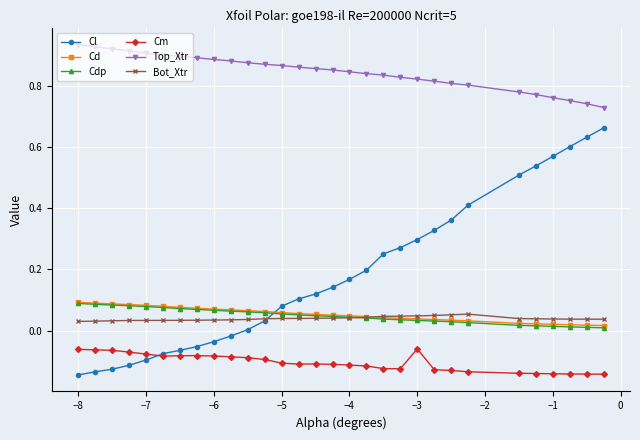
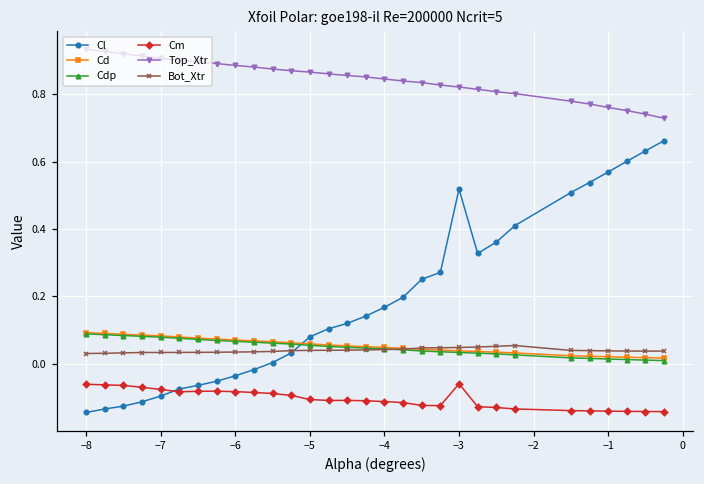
Cl, −3: 0.30 -> 0.52
